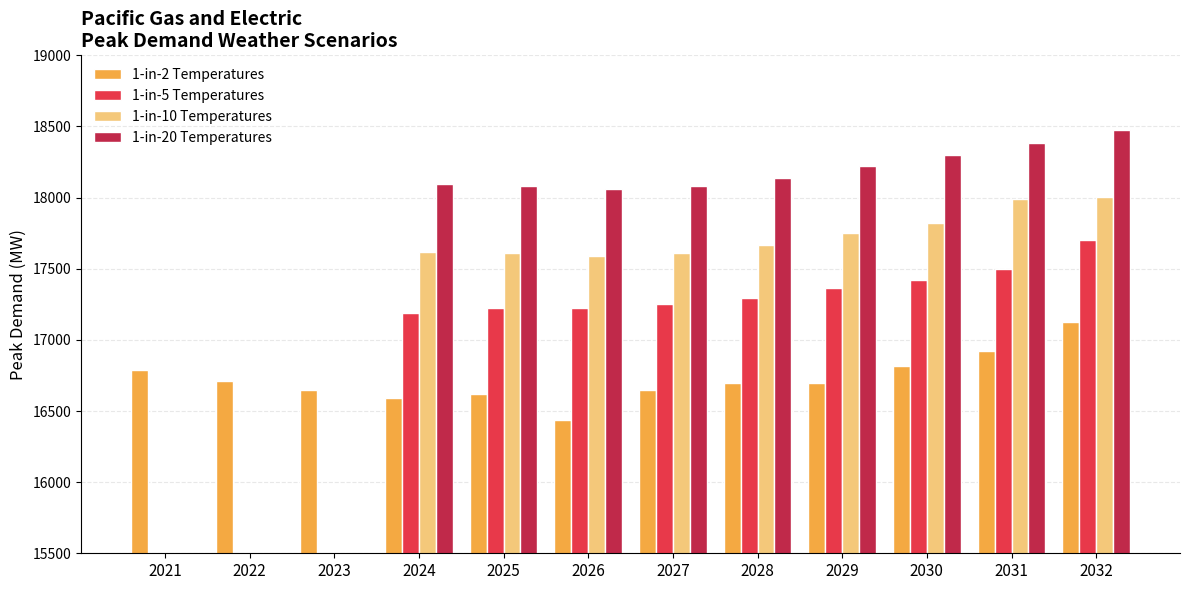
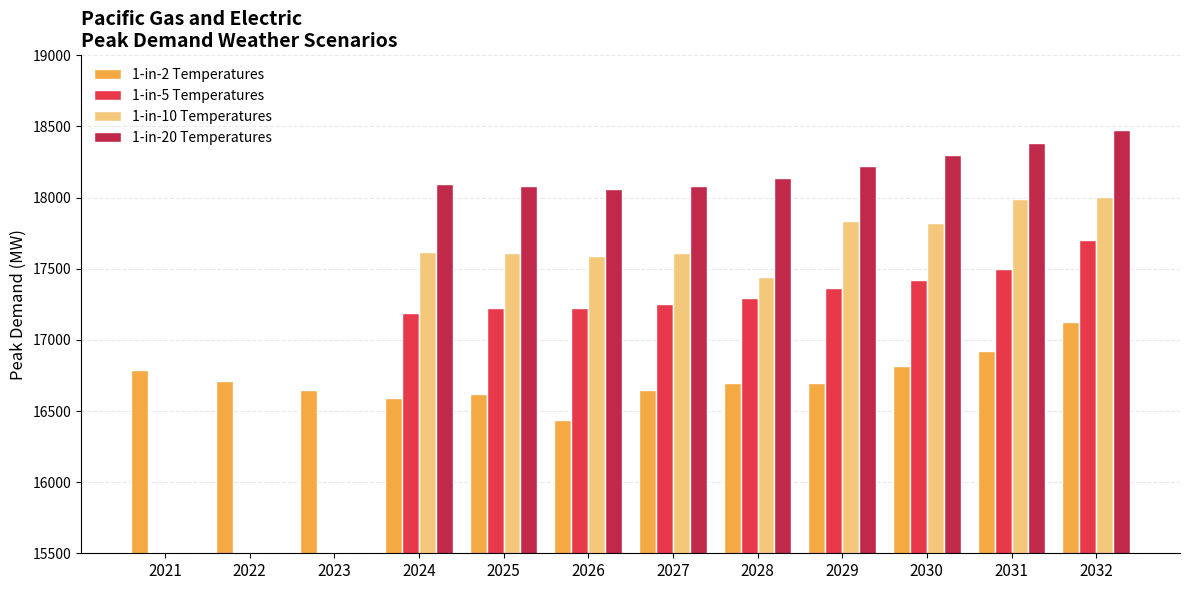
1-in-10 Temperatures, 2028: 17660 -> 17440
1-in-10 Temperatures, 2029: 17750 -> 17830
